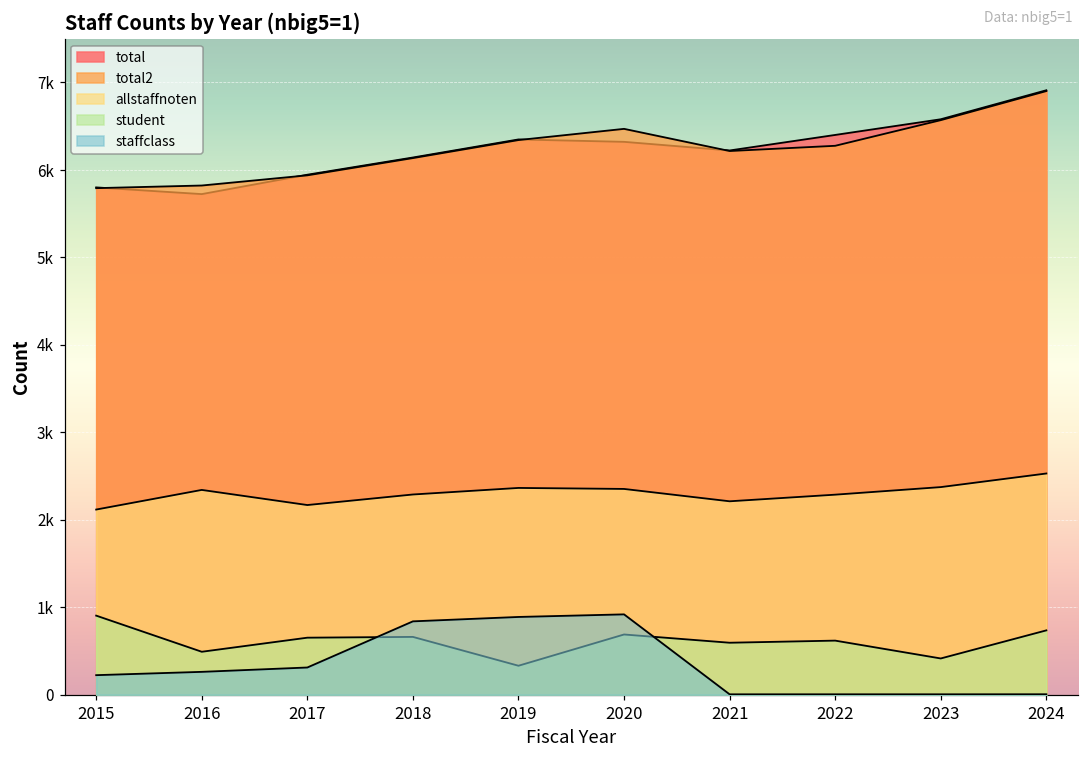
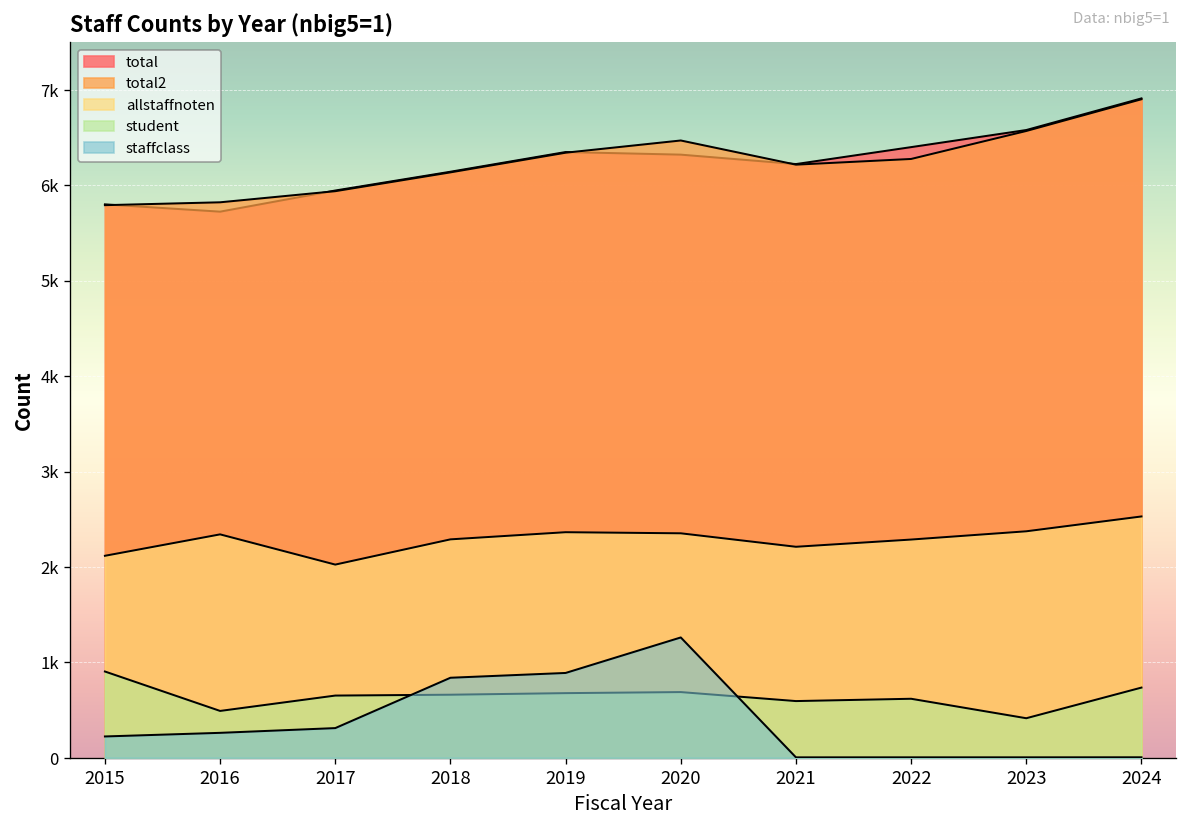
allstaffnoten, 2017: 2200 -> 2000
student, 2019: 300 -> 700
staffclass, 2020: 900 -> 1300
